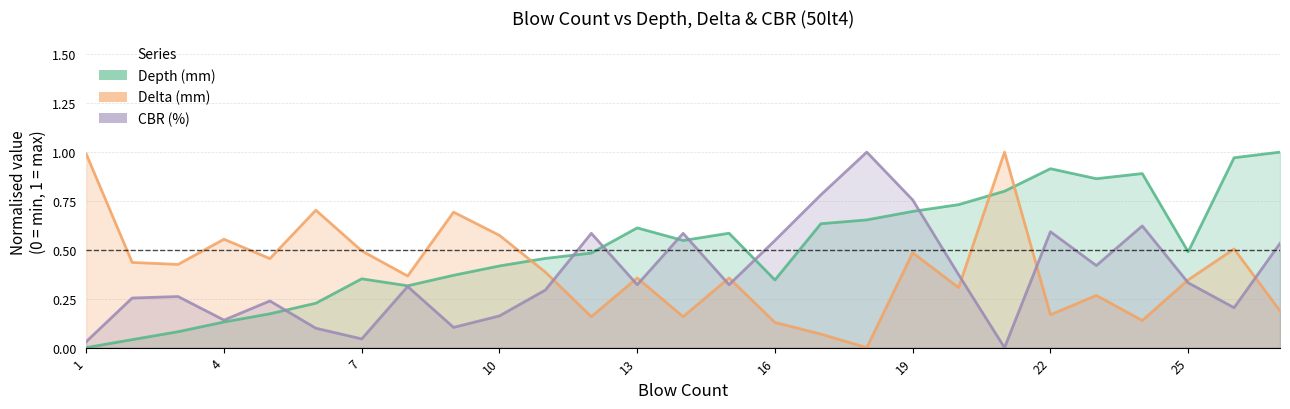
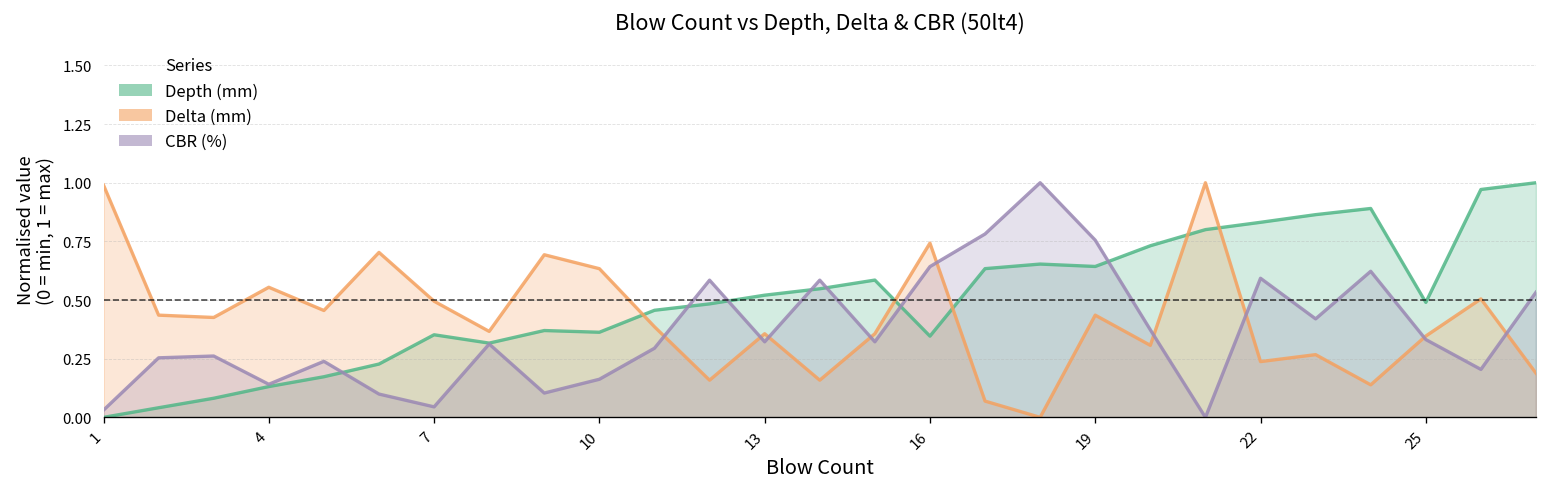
Depth (mm), 10: 0.42 -> 0.36
Delta (mm), 10: 0.57 -> 0.63
Depth (mm), 13: 0.61 -> 0.52
Delta (mm), 16: 0.13 -> 0.74
CBR (%), 16: 0.55 -> 0.64
Depth (mm), 19: 0.70 -> 0.64
Delta (mm), 19: 0.49 -> 0.44
Depth (mm), 22: 0.92 -> 0.83
Delta (mm), 22: 0.17 -> 0.24
